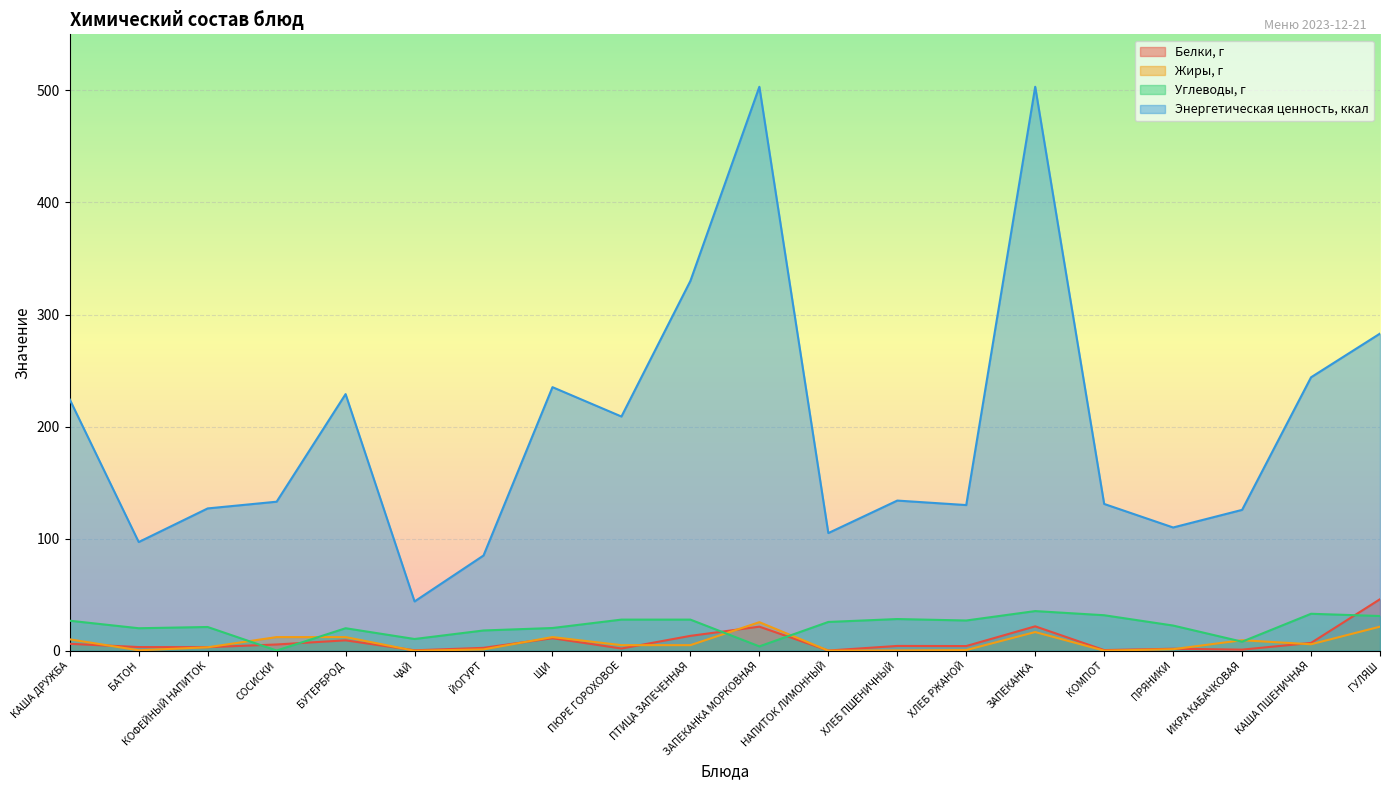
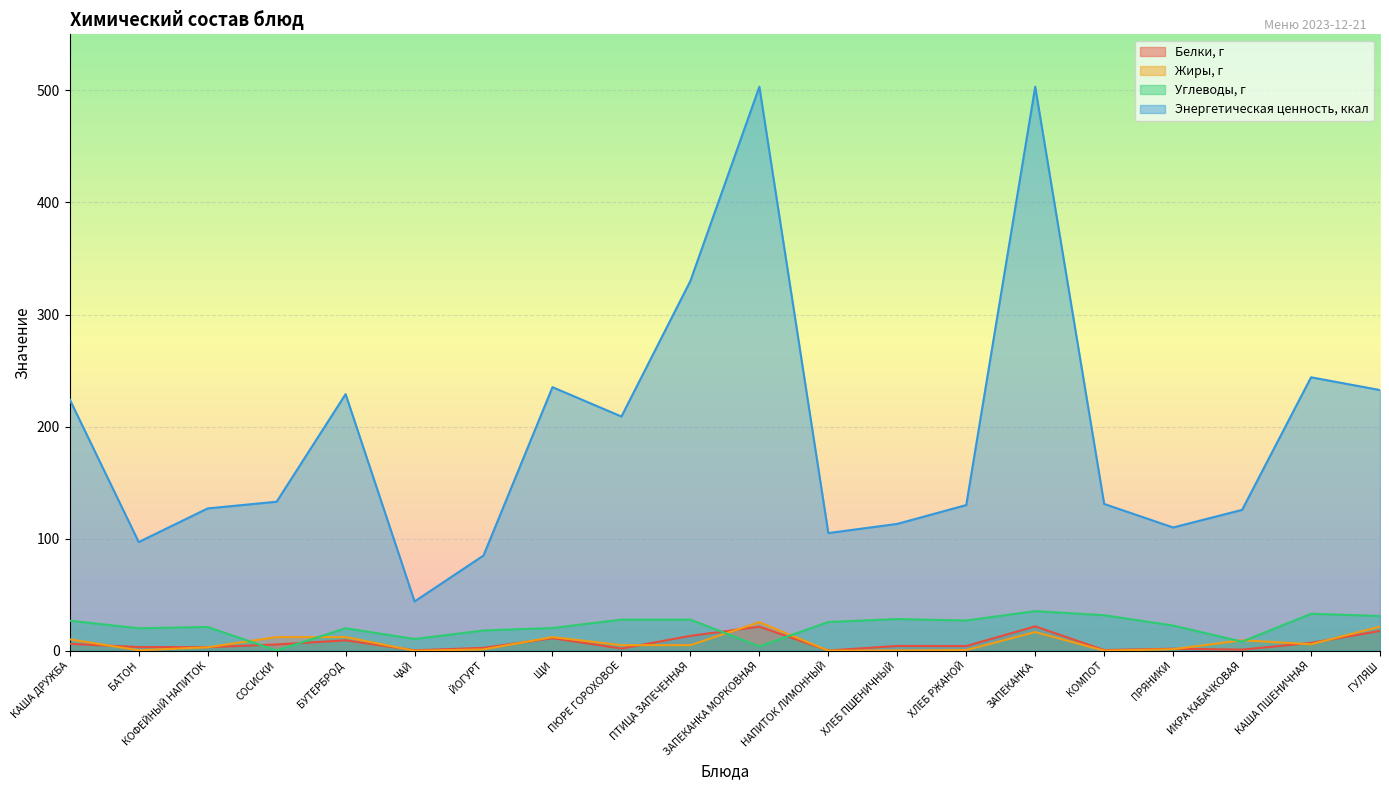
Энергетическая ценность, ккал, ХЛЕБ ПШЕНИЧНЫЙ: 134 -> 113
Белки, г, ГУЛЯШ: 46 -> 18
Энергетическая ценность, ккал, ГУЛЯШ: 283 -> 233
